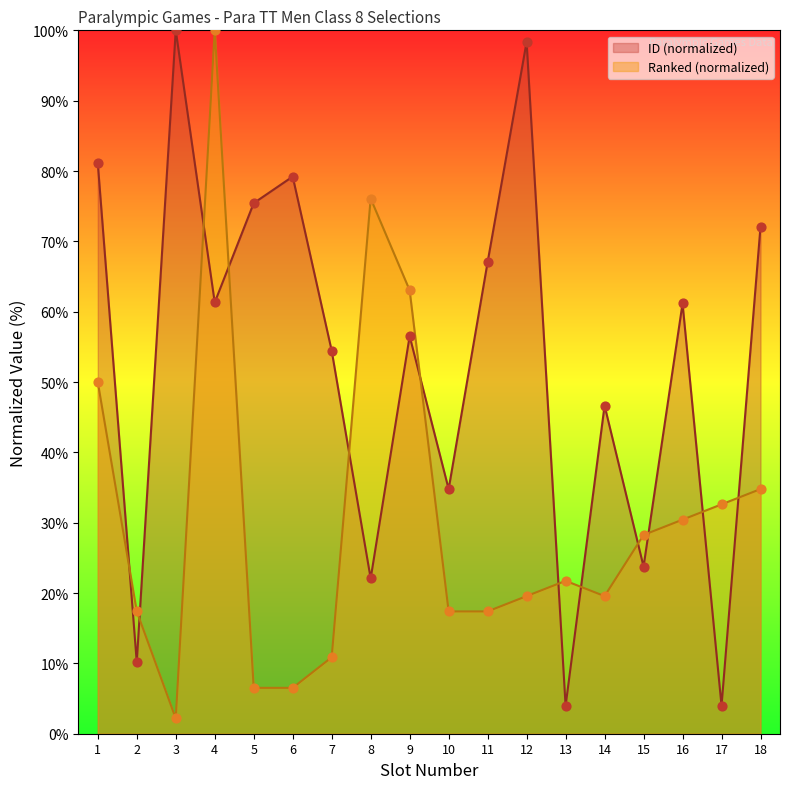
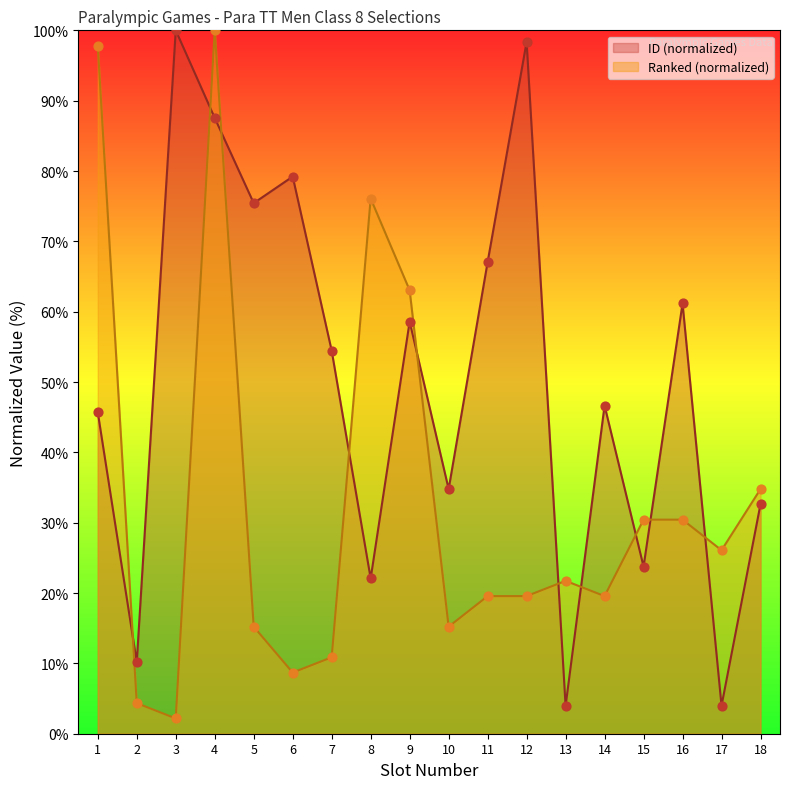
ID (normalized), 1: 81% -> 46%
Ranked (normalized), 1: 50% -> 98%
Ranked (normalized), 2: 17% -> 4%
ID (normalized), 4: 61% -> 88%
Ranked (normalized), 5: 7% -> 15%
Ranked (normalized), 6: 7% -> 9%
ID (normalized), 9: 57% -> 59%
Ranked (normalized), 10: 17% -> 15%
Ranked (normalized), 11: 17% -> 20%
Ranked (normalized), 15: 28% -> 30%
Ranked (normalized), 17: 33% -> 26%
ID (normalized), 18: 72% -> 33%
